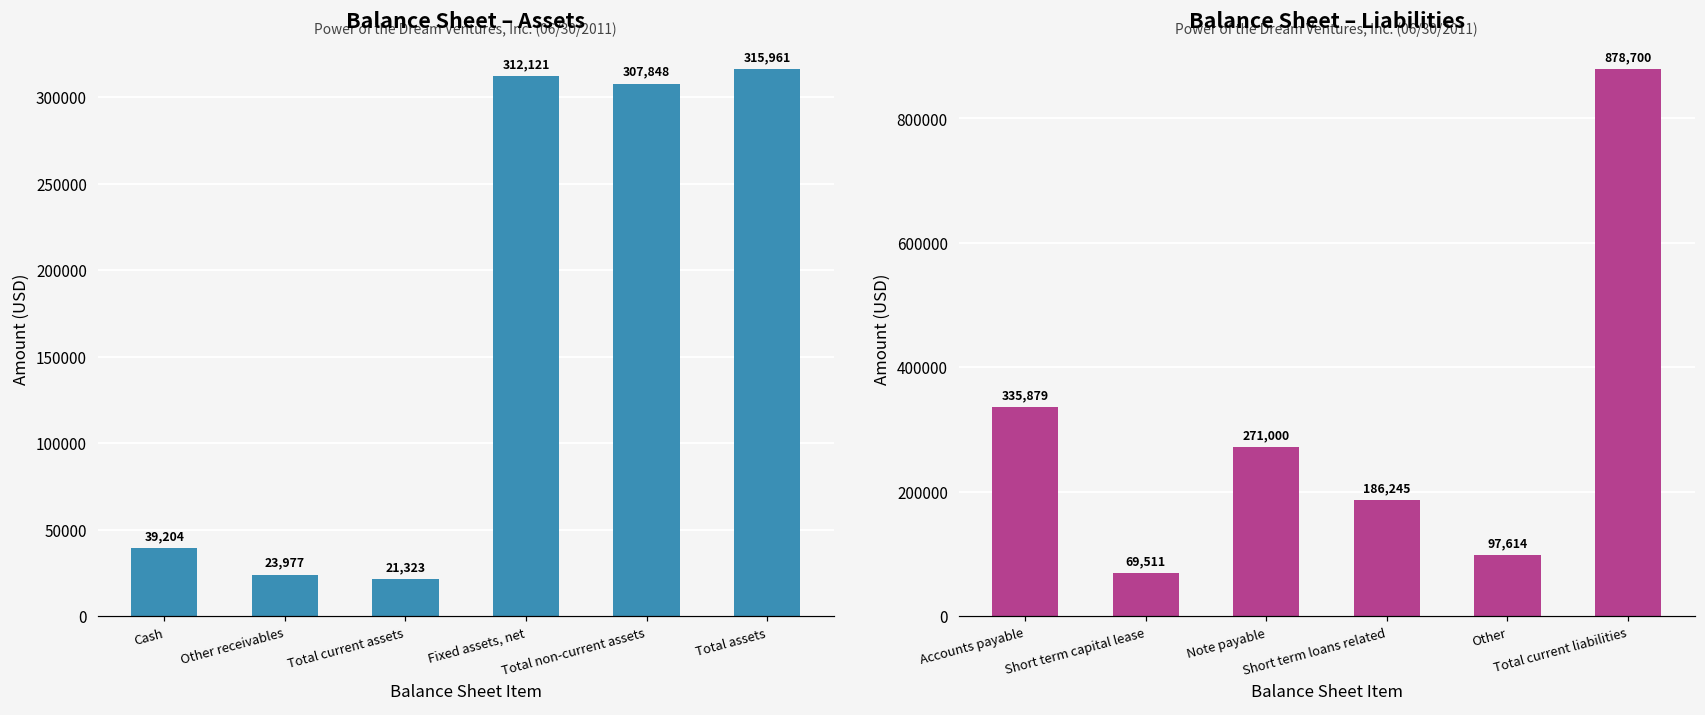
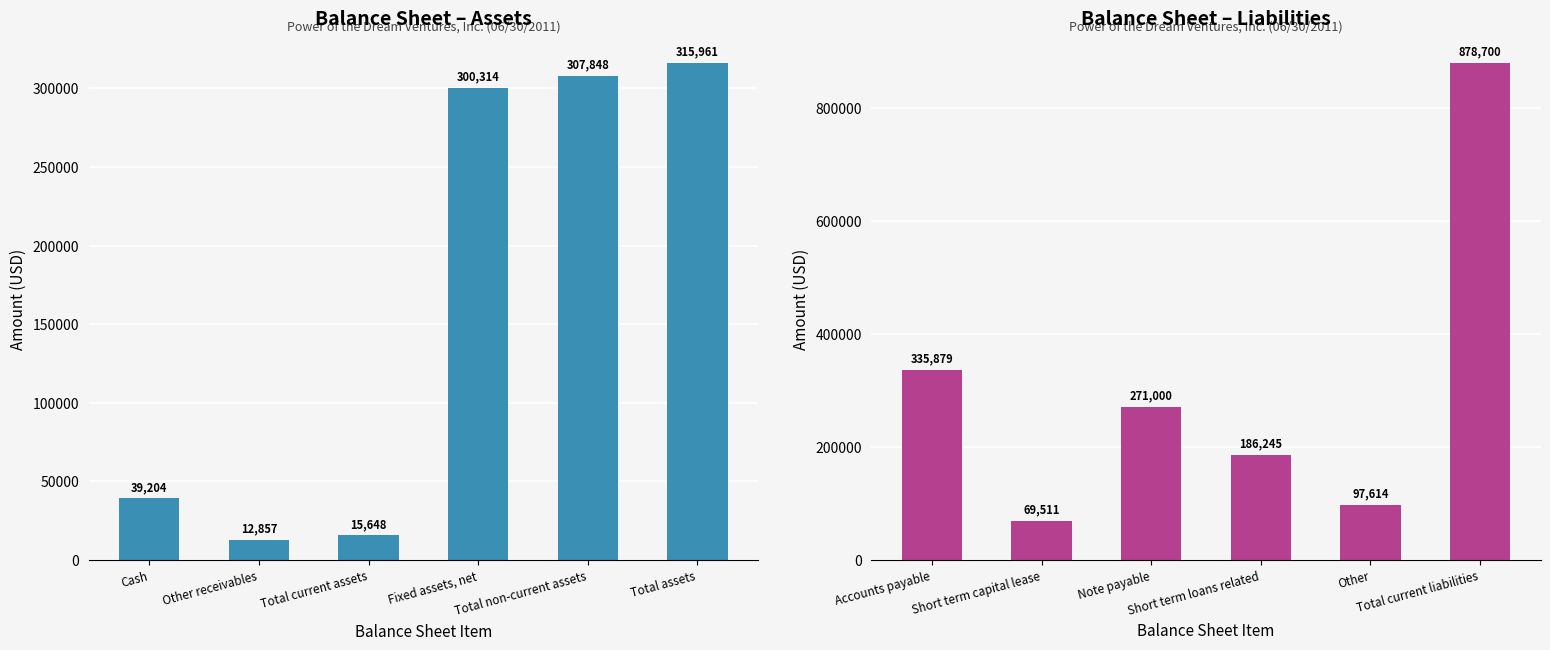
Balance Sheet – Assets, Other receivables: 23,977 -> 12,857
Balance Sheet – Assets, Total current assets: 21,323 -> 15,648
Balance Sheet – Assets, Fixed assets, net: 312,121 -> 300,314
